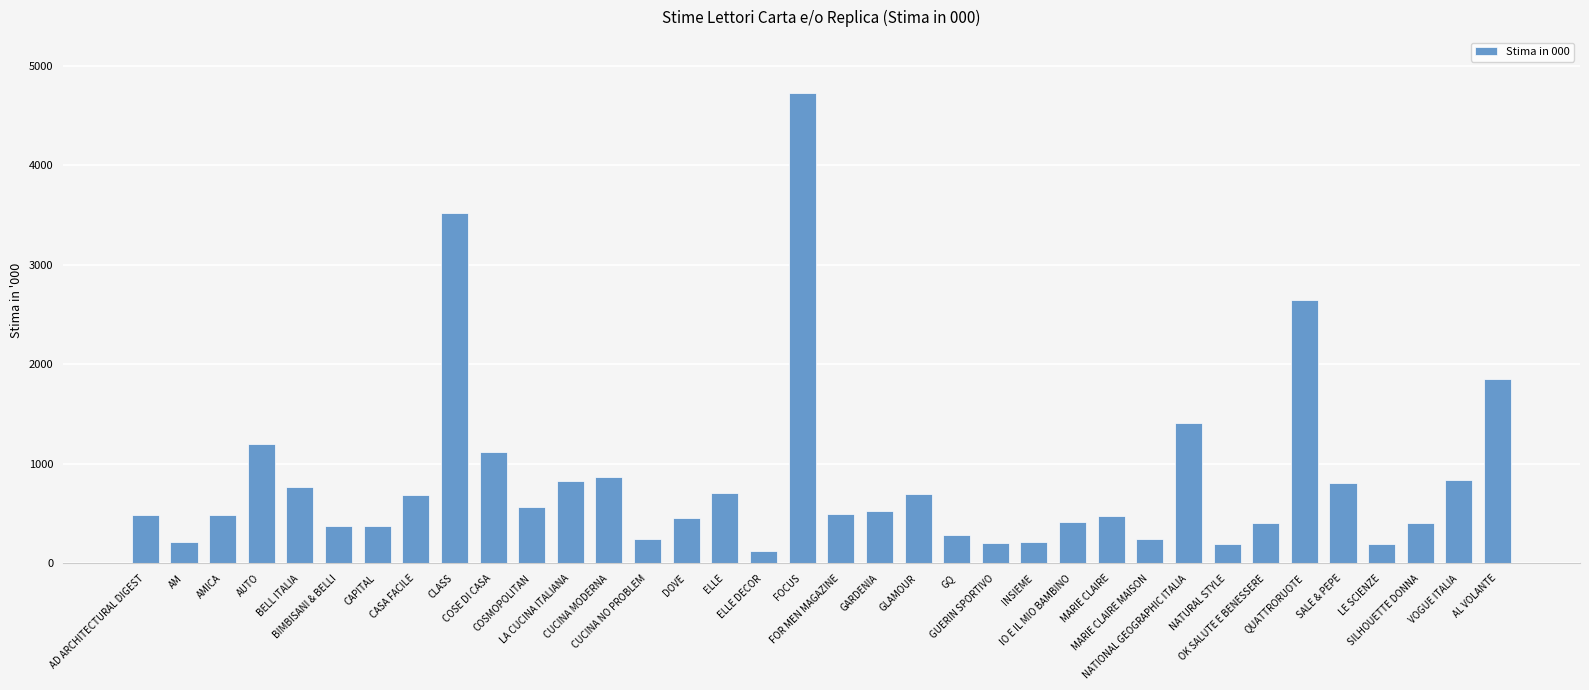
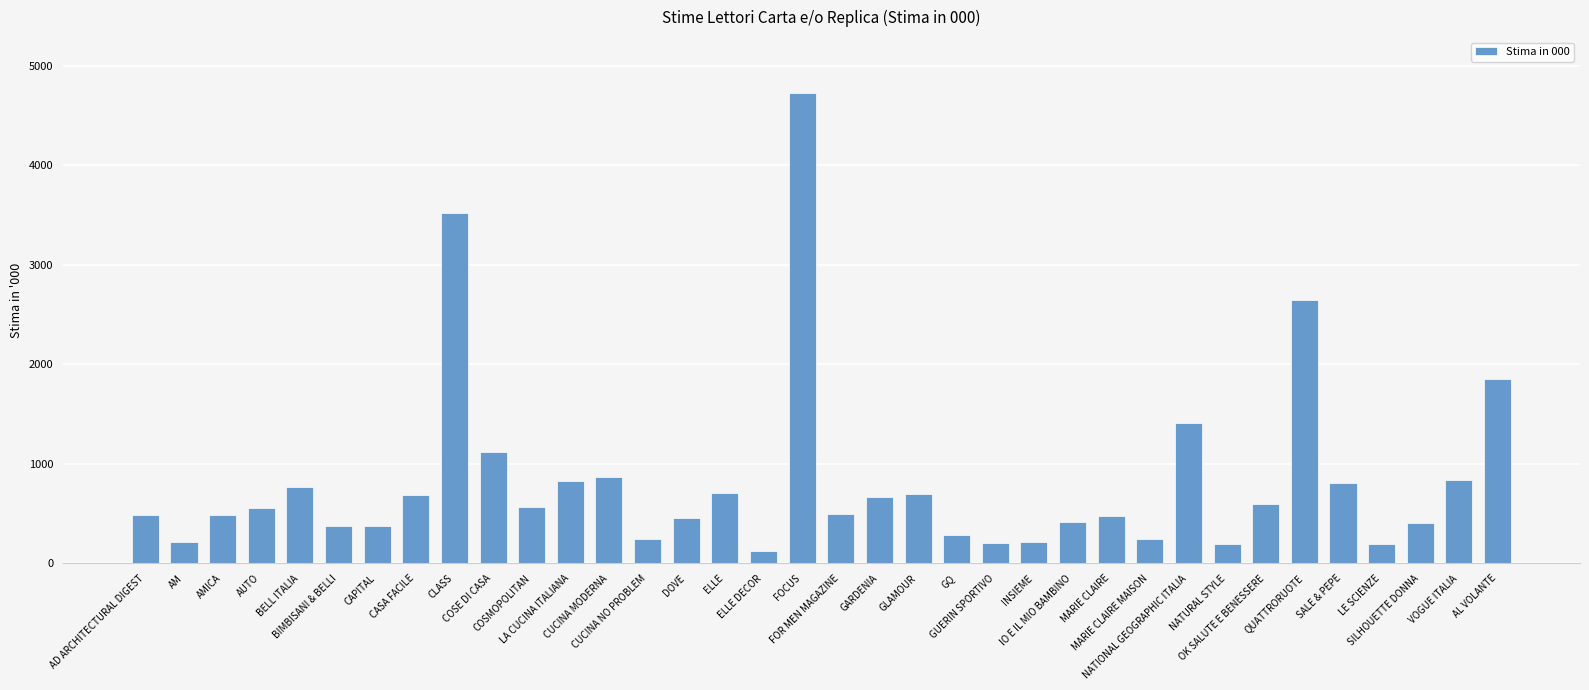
AUTO: 1200 -> 600
GARDENIA: 500 -> 700
OK SALUTE E BENESSERE: 400 -> 600
